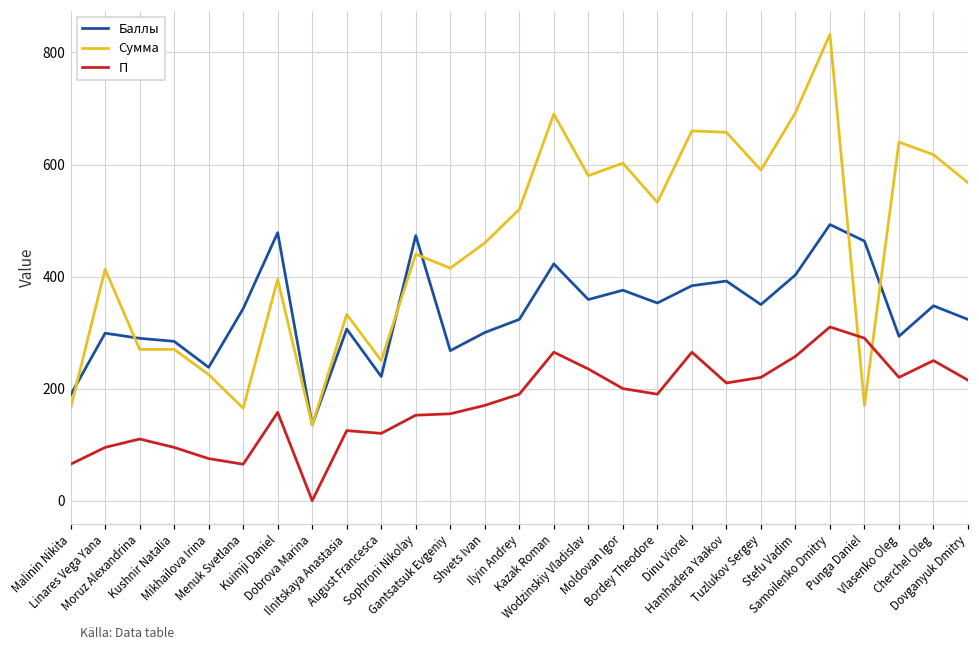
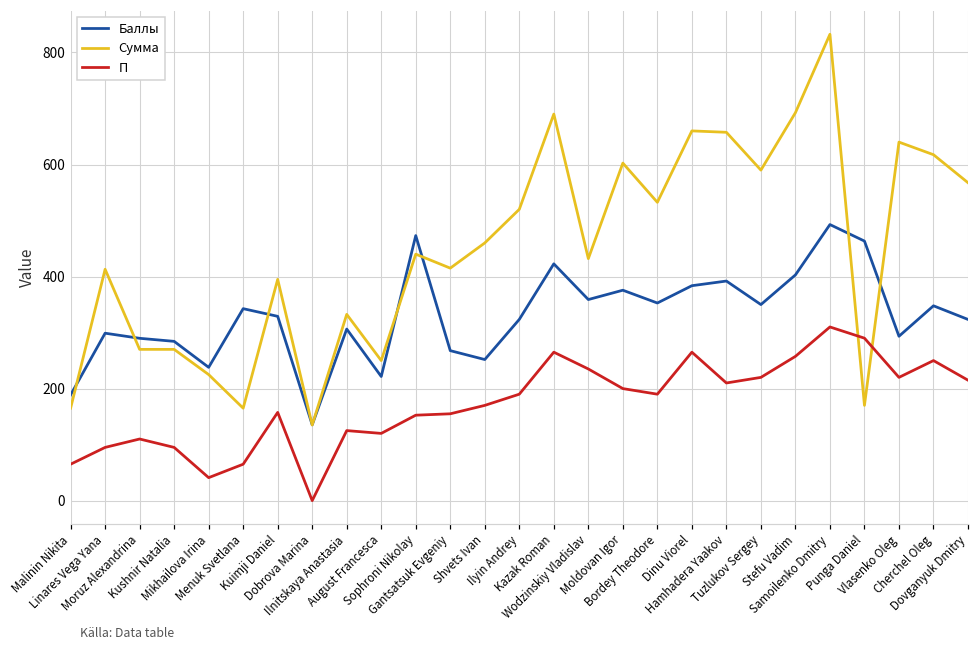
П, Mikhailova Irina: 80 -> 40
Баллы, Kuimji Daniel: 480 -> 330
Баллы, Shvets Ivan: 300 -> 250
Сумма, Wodzinskiy Vladislav: 580 -> 430
